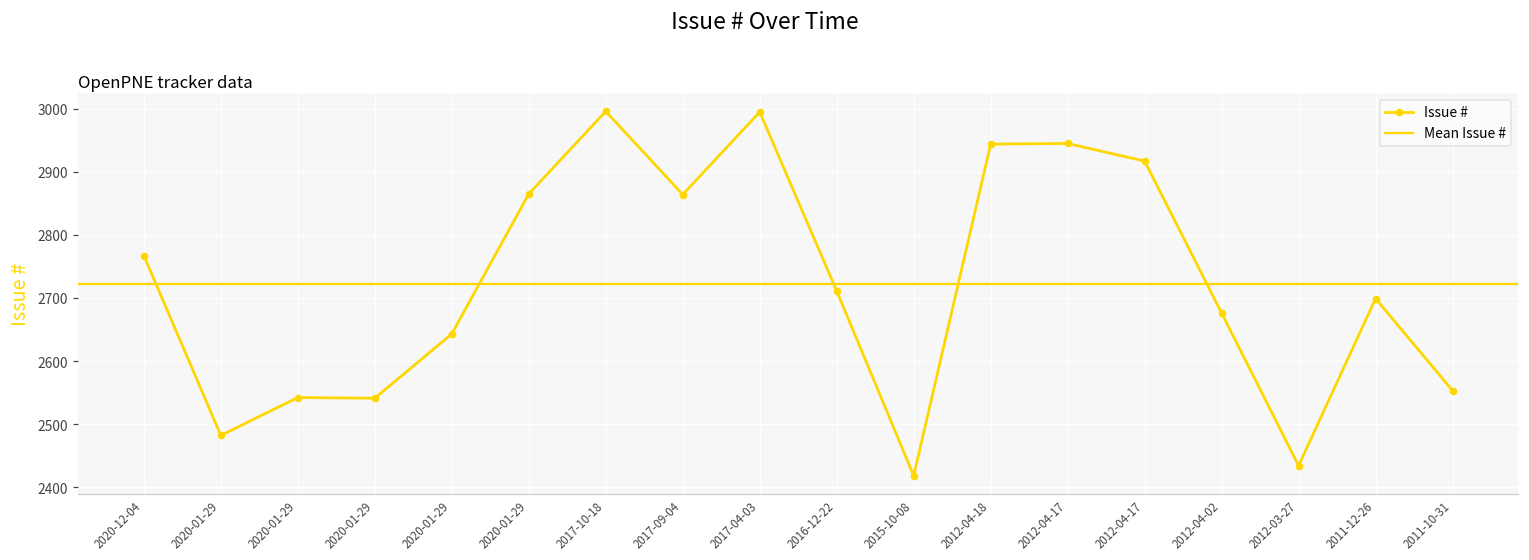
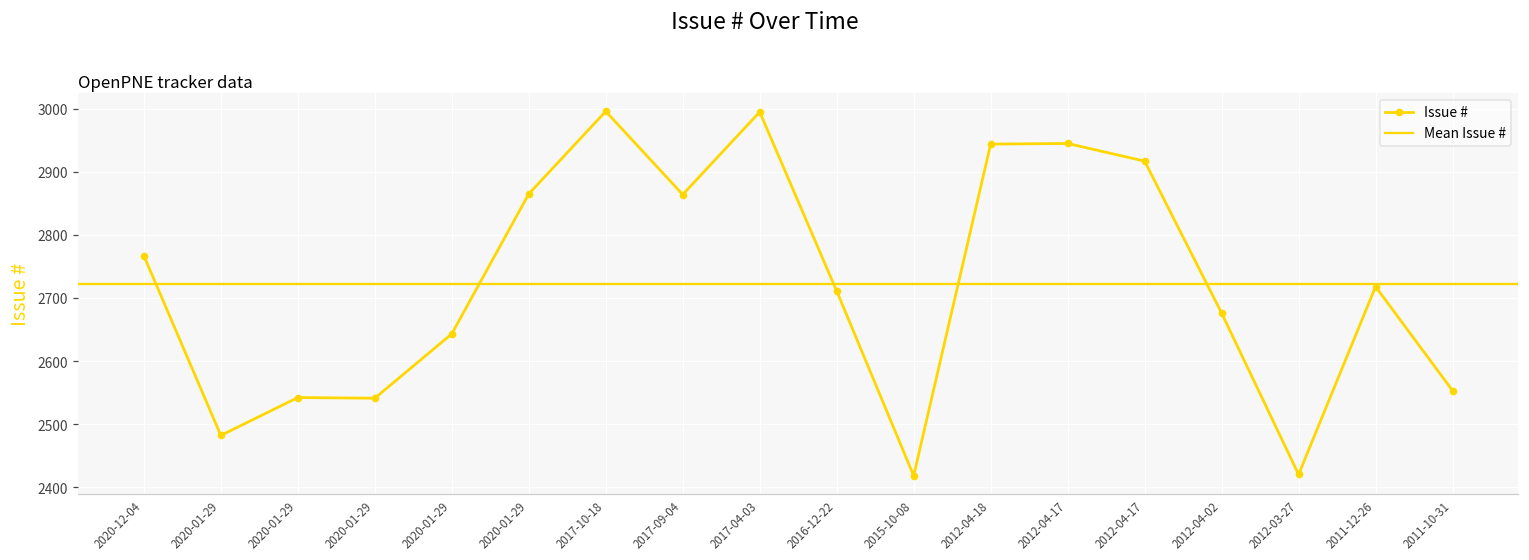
2012-03-27: 2430 -> 2420
2011-12-26: 2700 -> 2720
